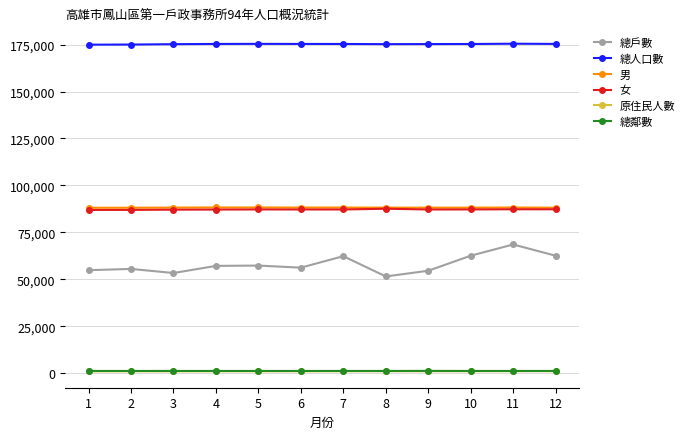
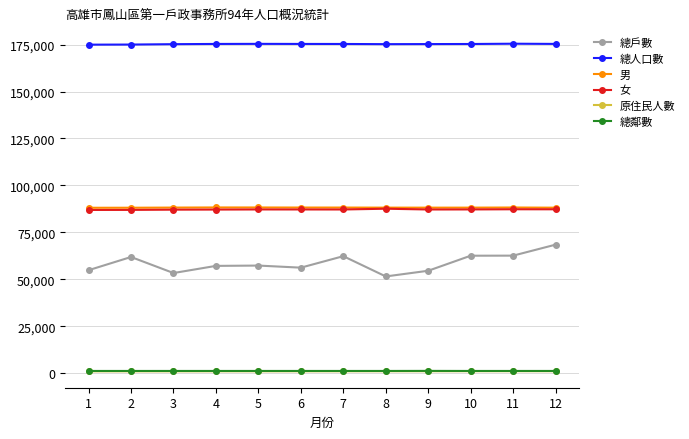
總戶數, 2: 55,000 -> 62,000
總戶數, 11: 69,000 -> 63,000
總戶數, 12: 63,000 -> 68,000
